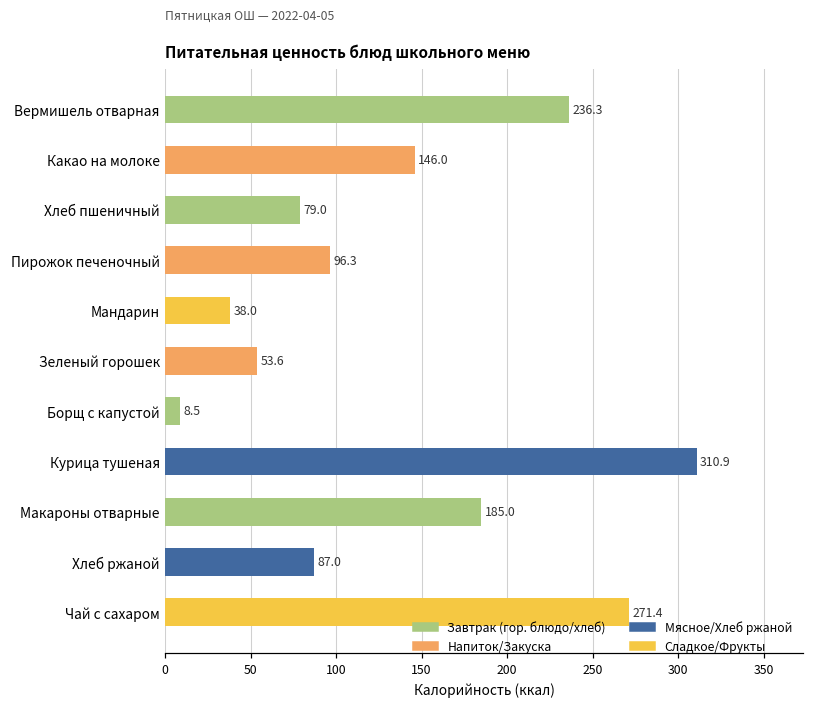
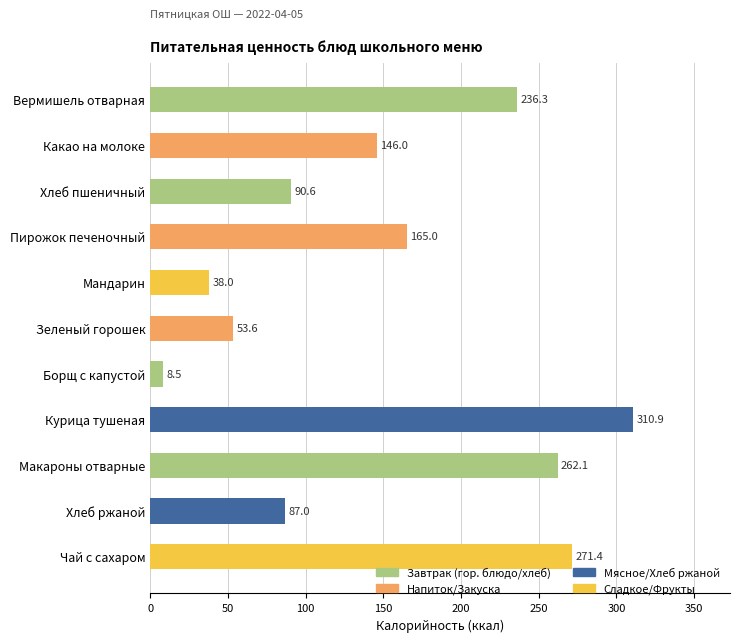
Хлеб пшеничный: 79.0 -> 90.6
Пирожок печеночный: 96.3 -> 165.0
Макароны отварные: 185.0 -> 262.1
